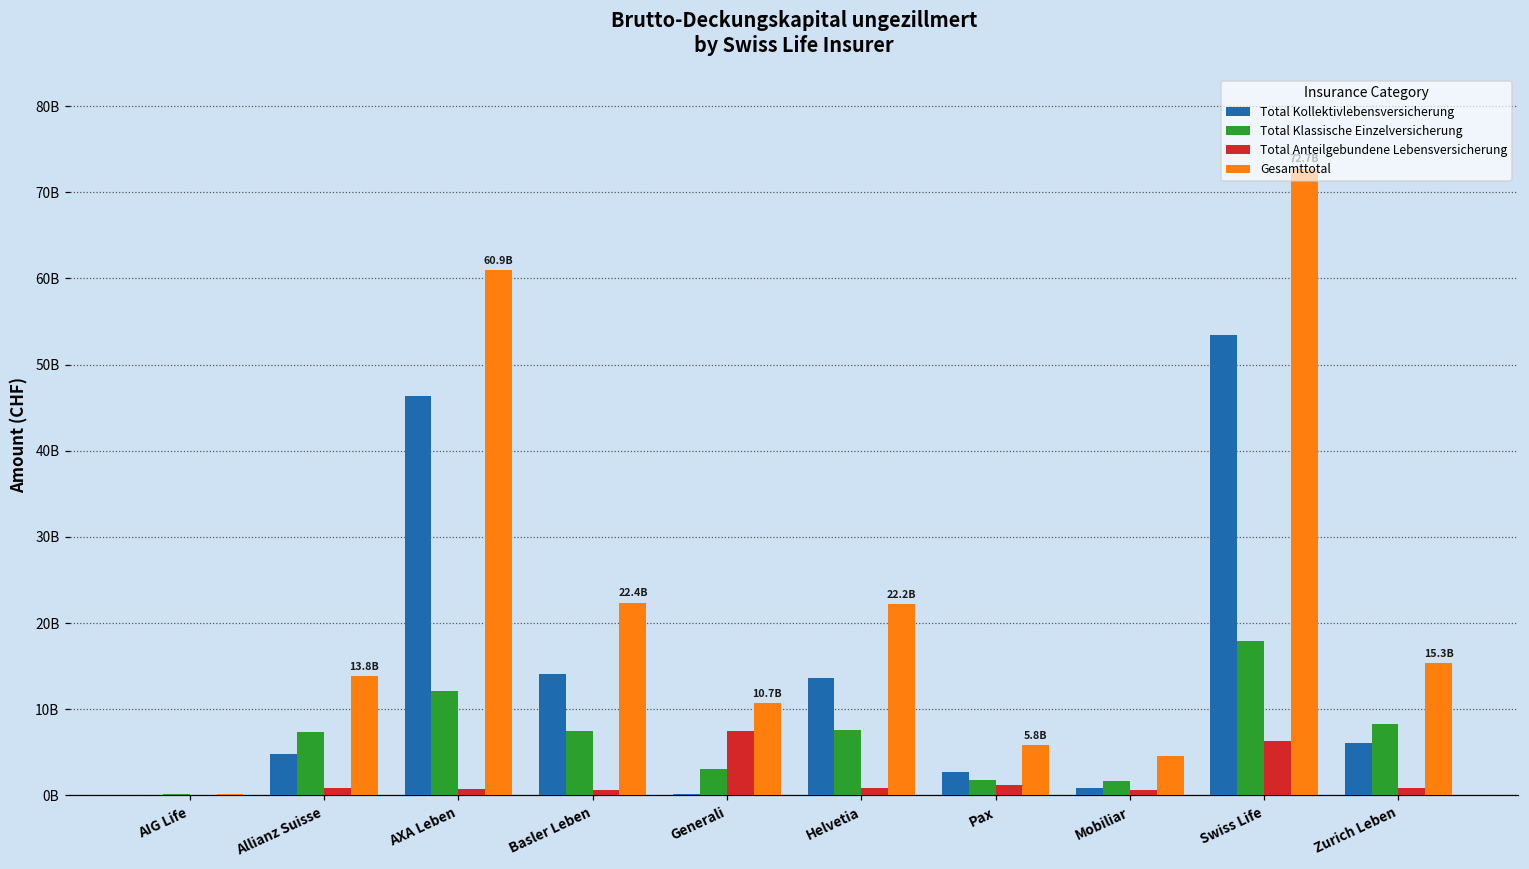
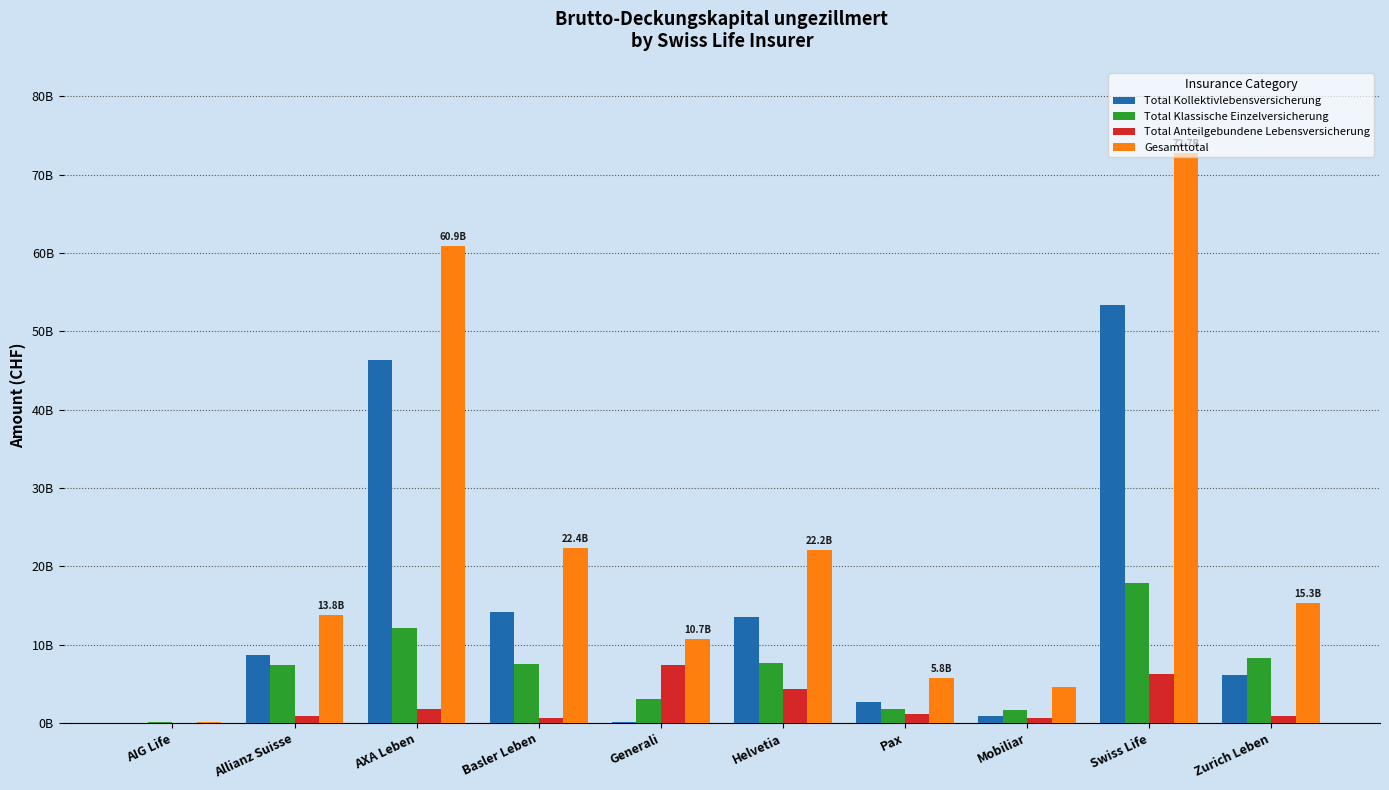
Total Kollektivlebensversicherung, Allianz Suisse: 5000000000 -> 9000000000
Total Anteilgebundene Lebensversicherung, AXA Leben: 1000000000 -> 2000000000
Total Anteilgebundene Lebensversicherung, Helvetia: 1000000000 -> 4000000000
